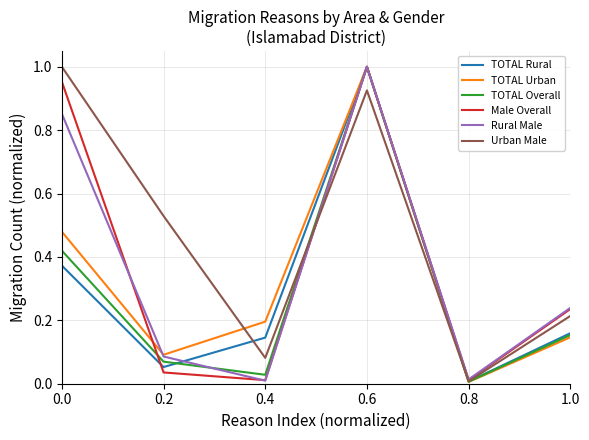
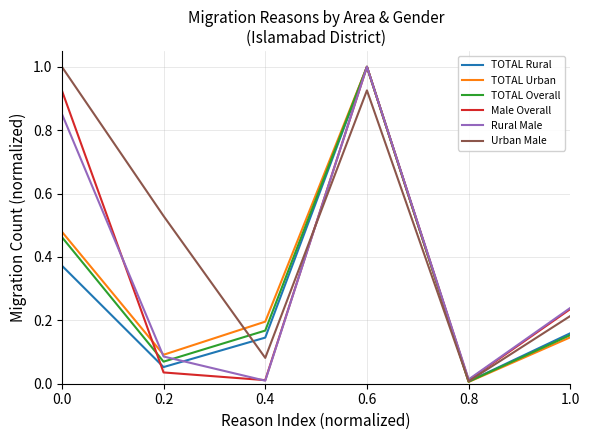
TOTAL Overall, 0.0: 0.42 -> 0.46
Male Overall, 0.0: 0.95 -> 0.93
TOTAL Overall, 0.4: 0.03 -> 0.17
